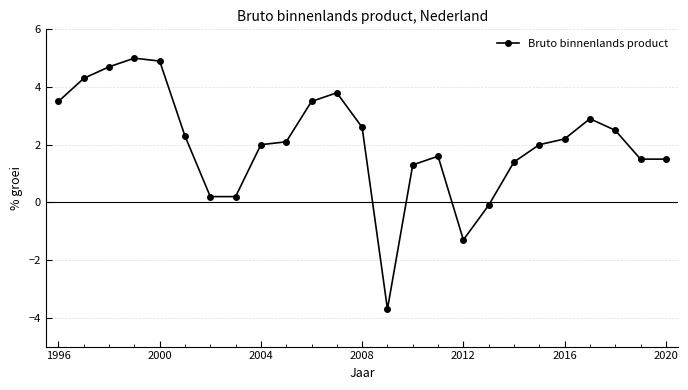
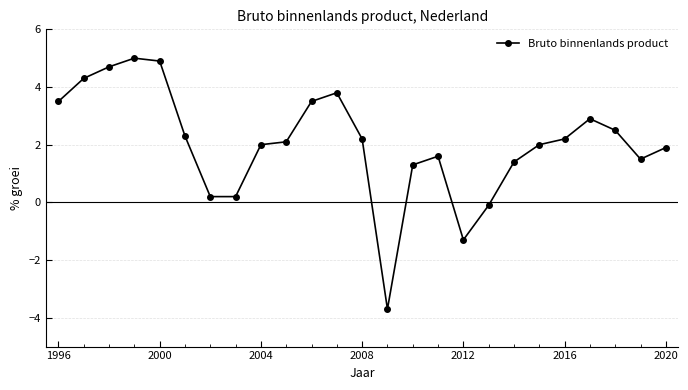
2008: 2.6 -> 2.2
2020: 1.5 -> 1.9
